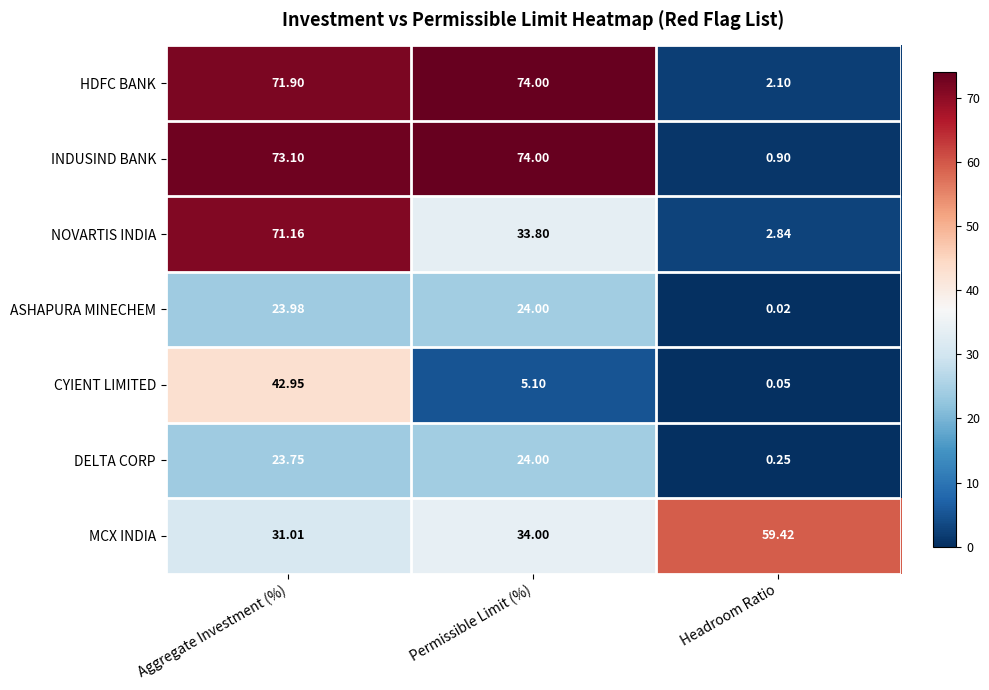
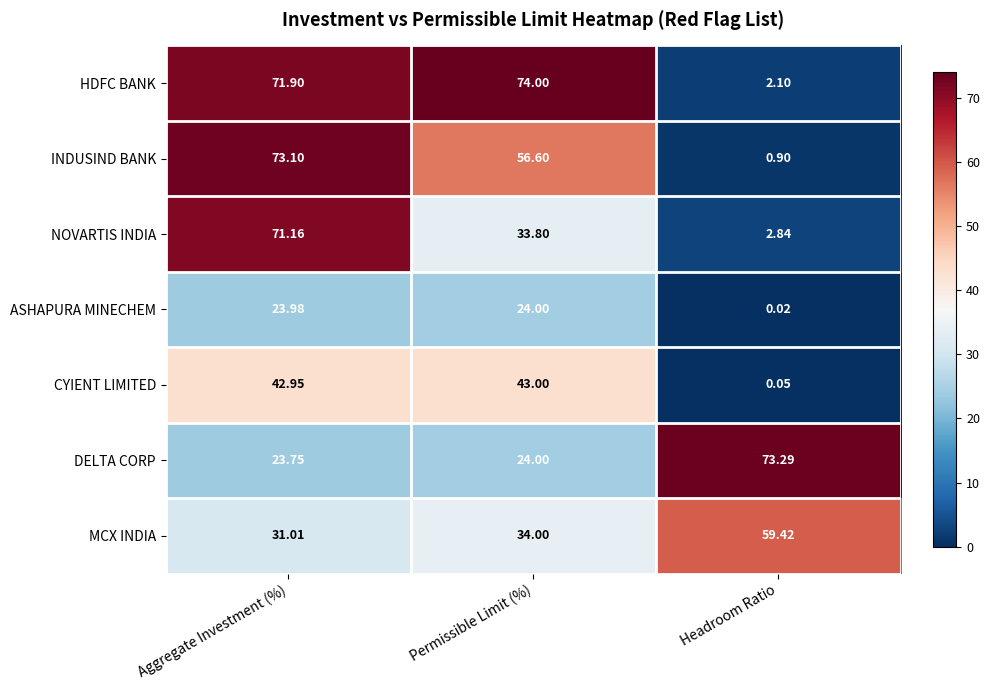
INDUSIND BANK, Permissible Limit (%): 74.00 -> 56.60
CYIENT LIMITED, Permissible Limit (%): 5.10 -> 43.00
DELTA CORP, Headroom Ratio: 0.25 -> 73.29
